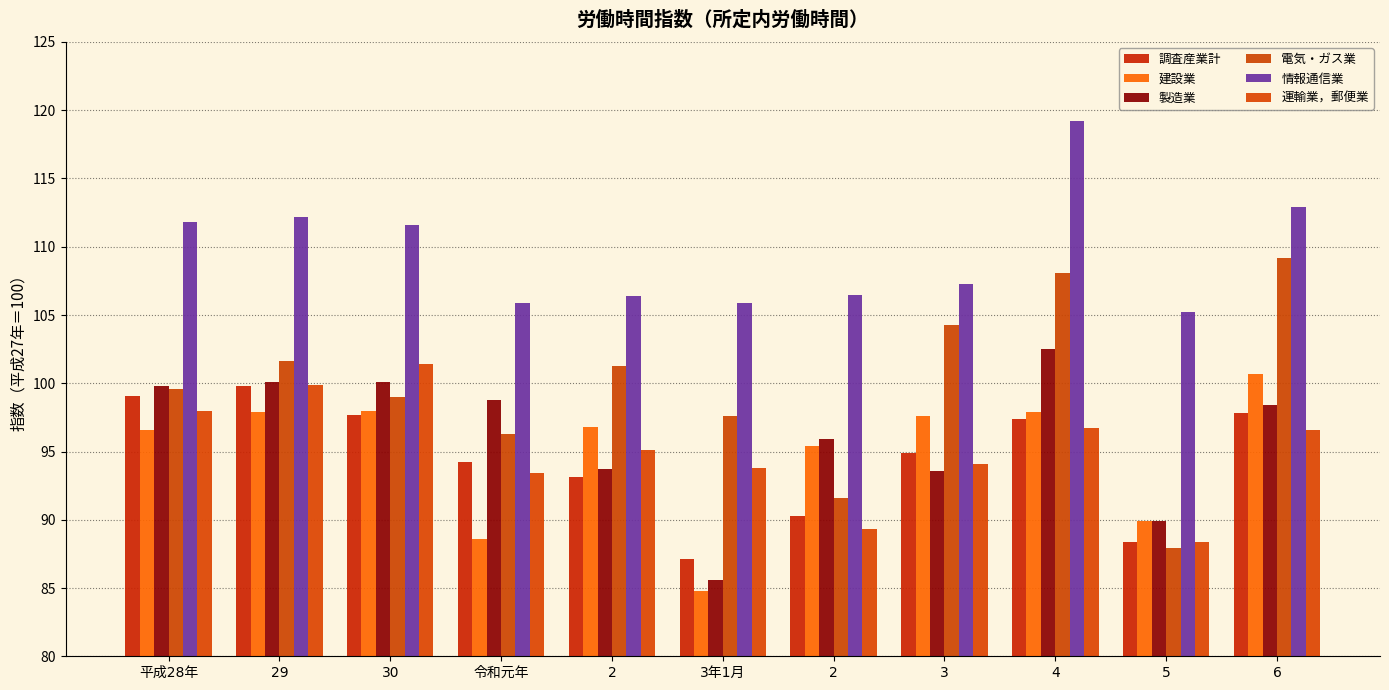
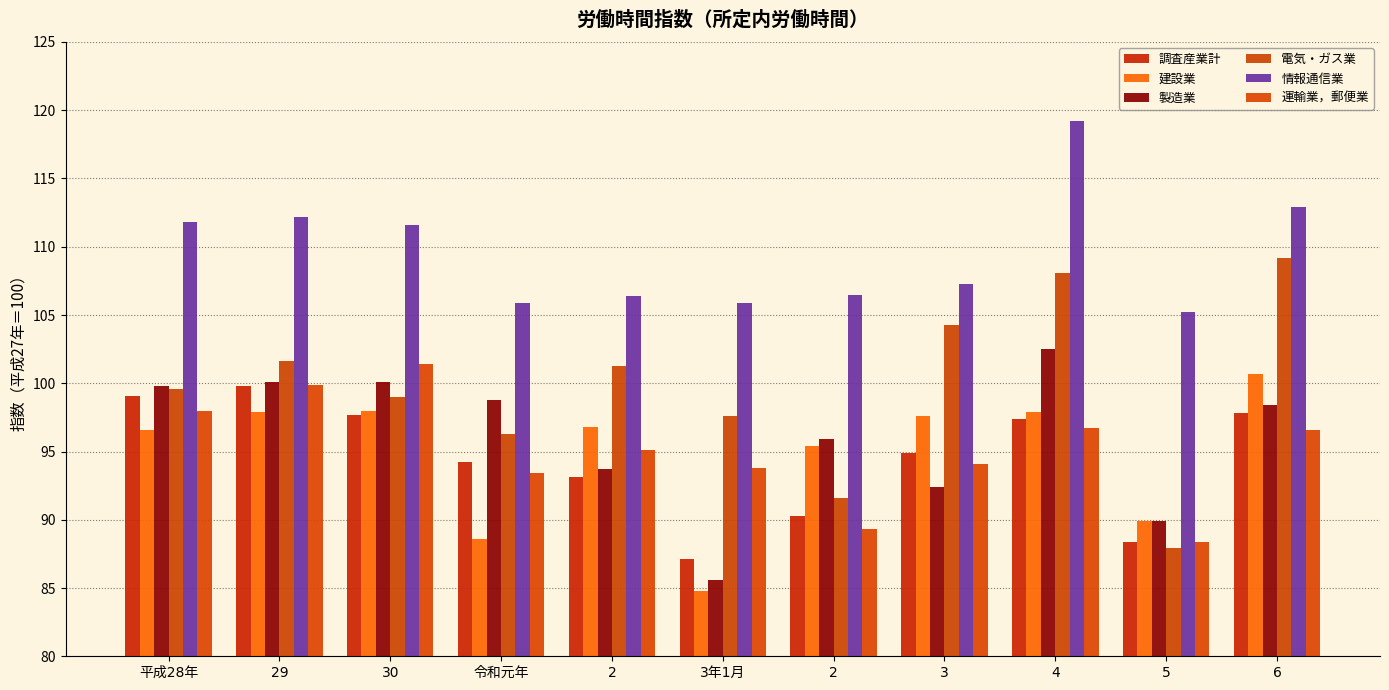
製造業, 3: 93.6 -> 92.4
